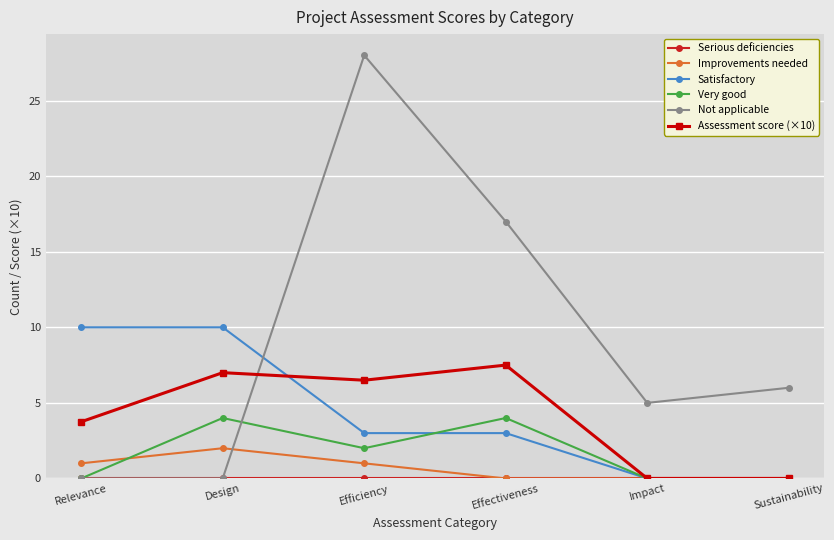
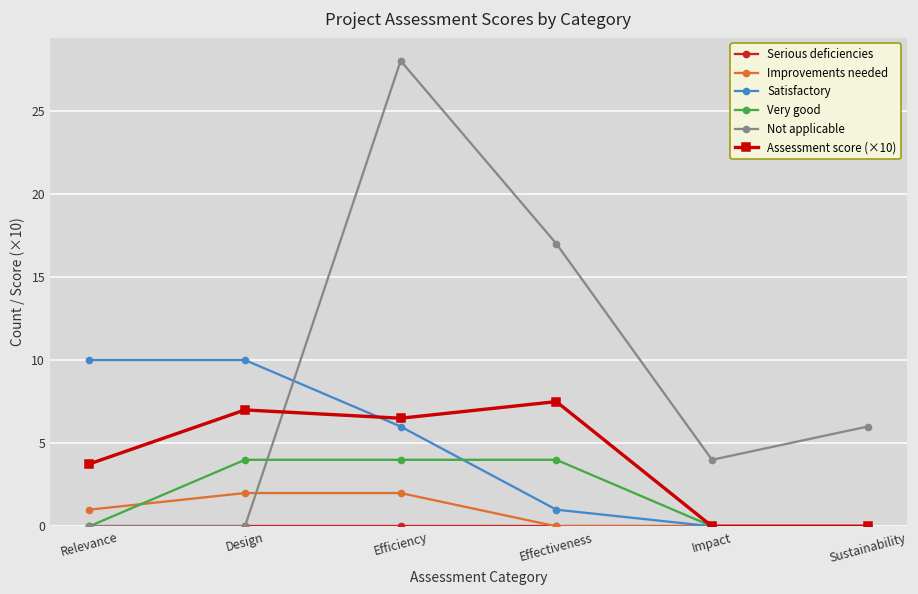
Improvements needed, Efficiency: 1 -> 2
Satisfactory, Efficiency: 3 -> 6
Very good, Efficiency: 2 -> 4
Satisfactory, Effectiveness: 3 -> 1
Not applicable, Impact: 5 -> 4
